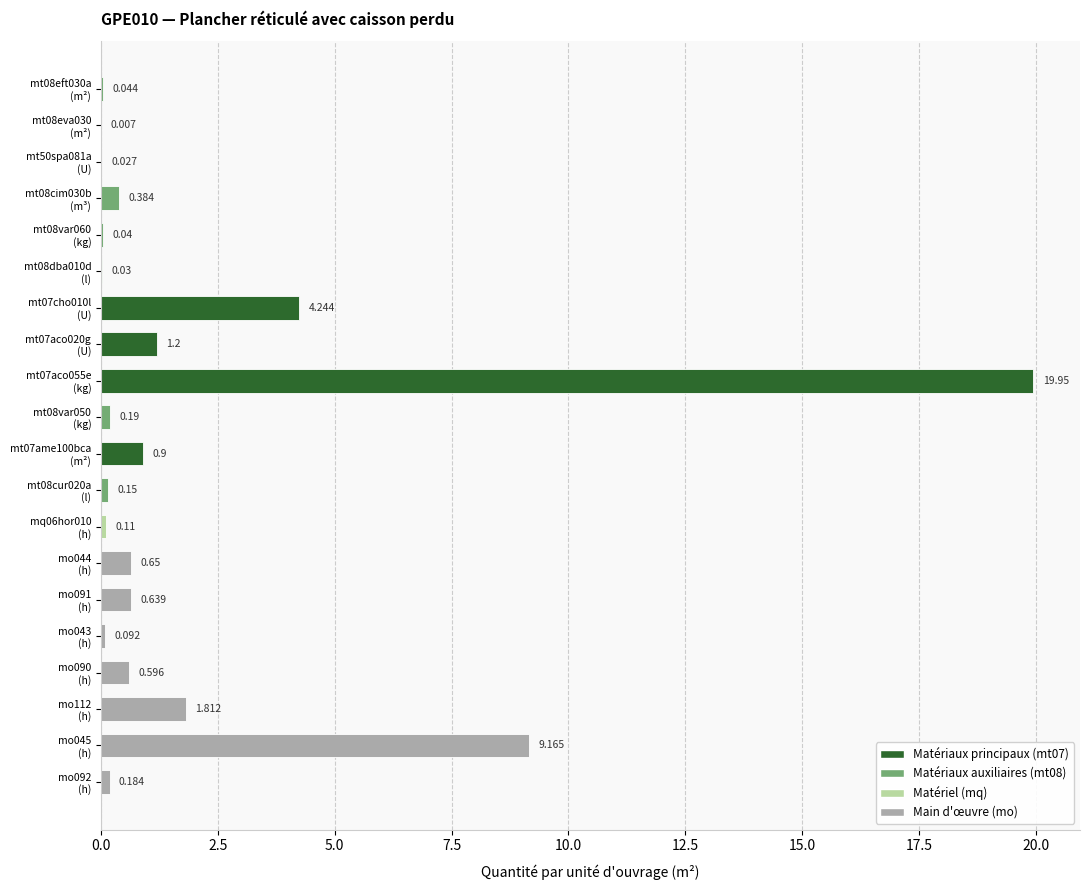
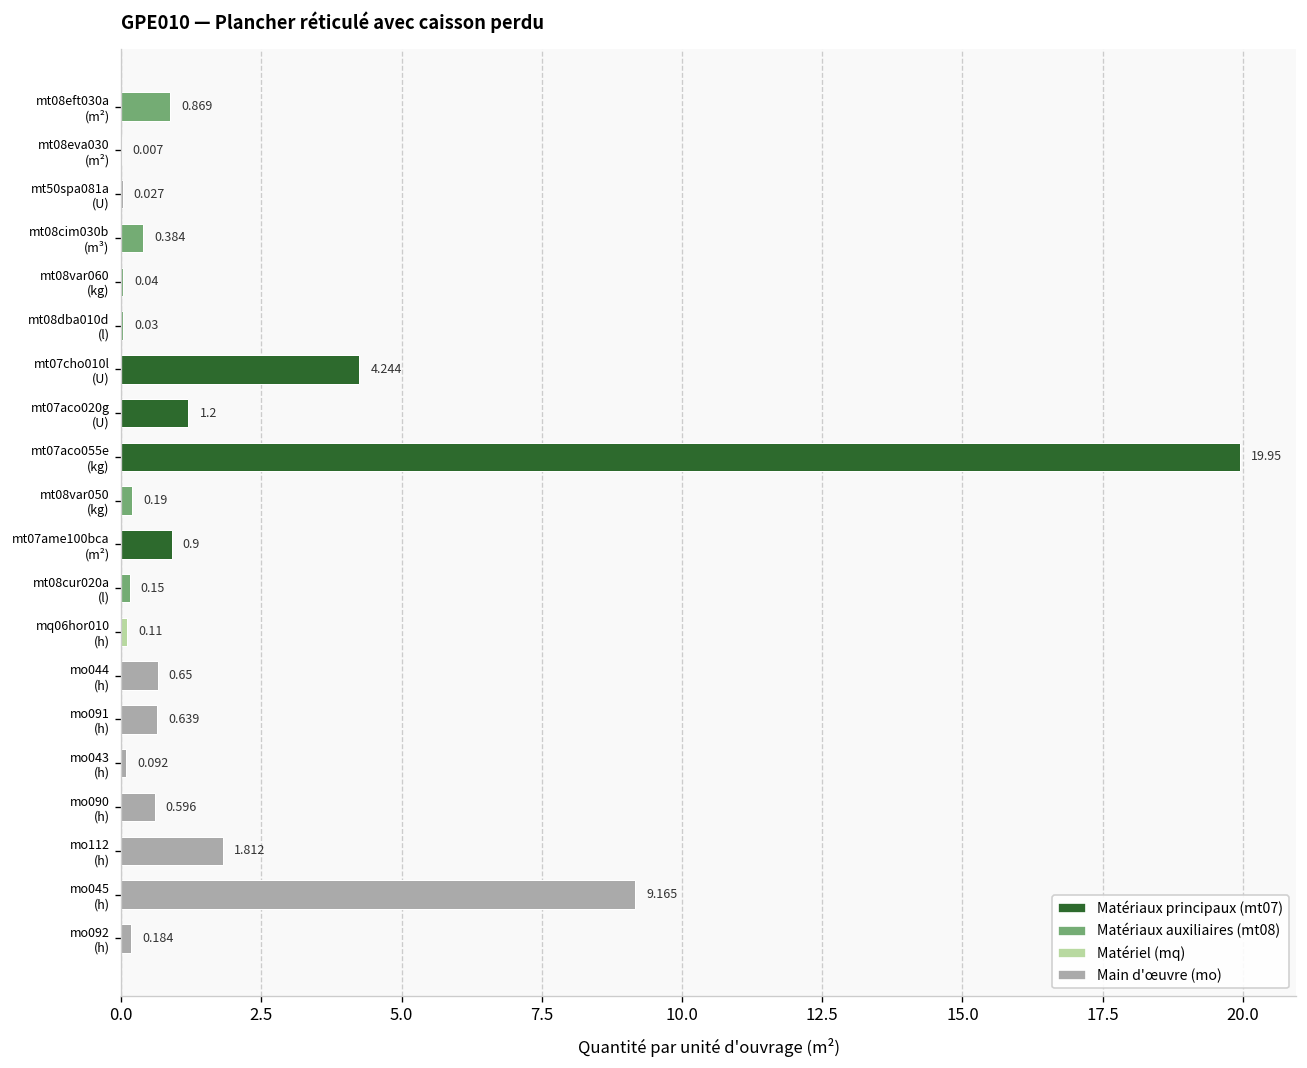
mt08eft030a (m²): 0.044 -> 0.869
